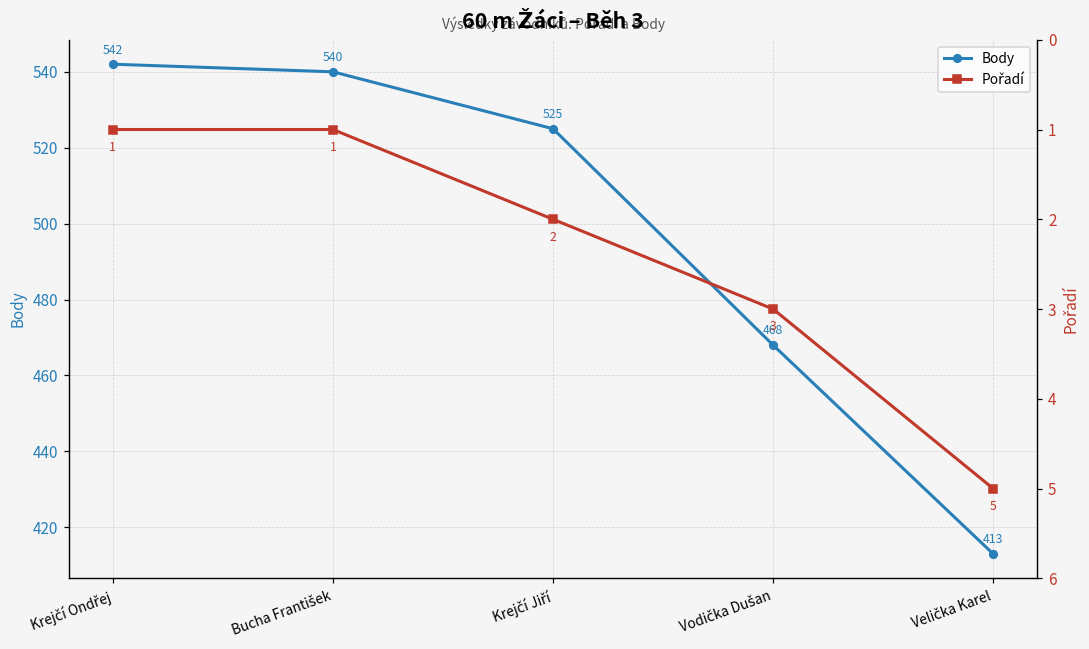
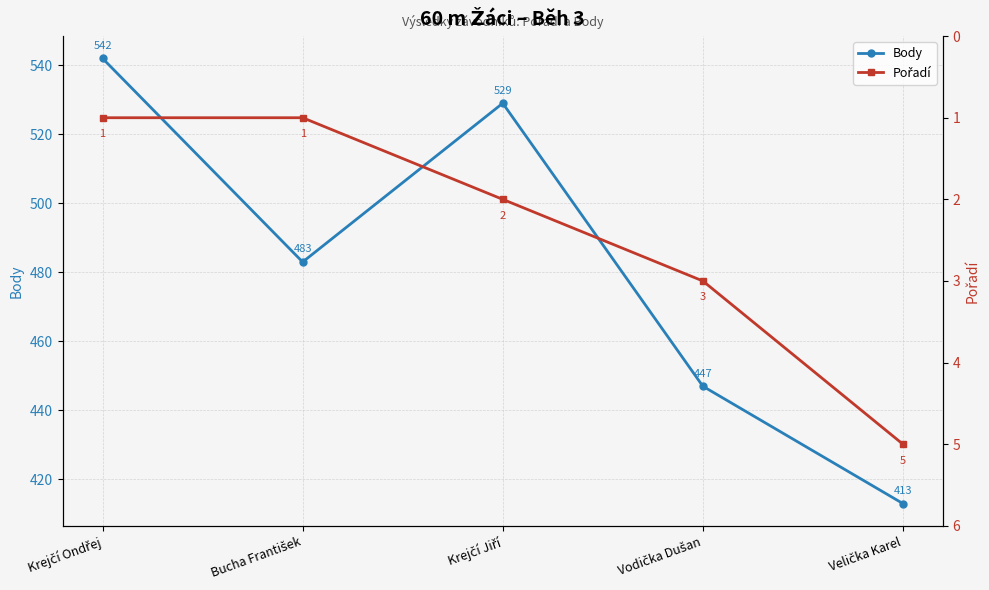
Body, Bucha František: 540 -> 483
Body, Krejčí Jiří: 525 -> 529
Body, Vodička Dušan: 468 -> 447
